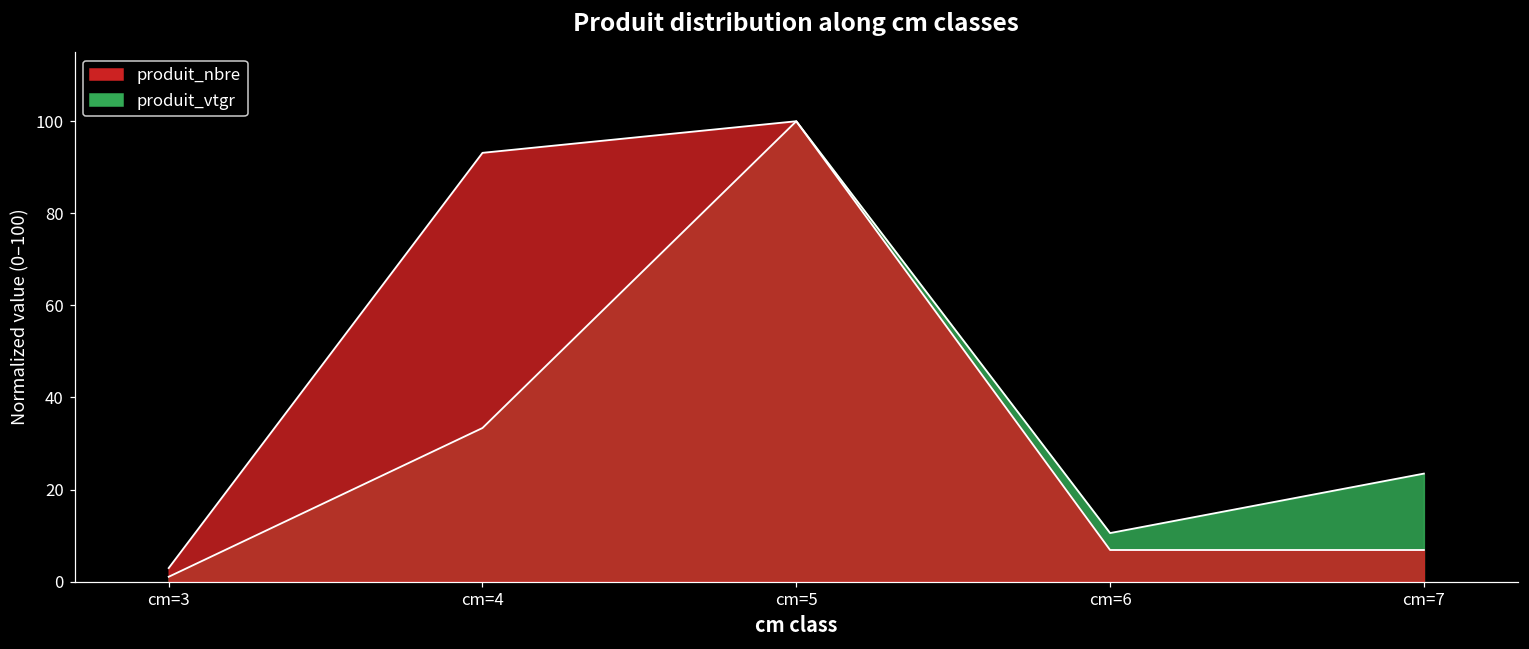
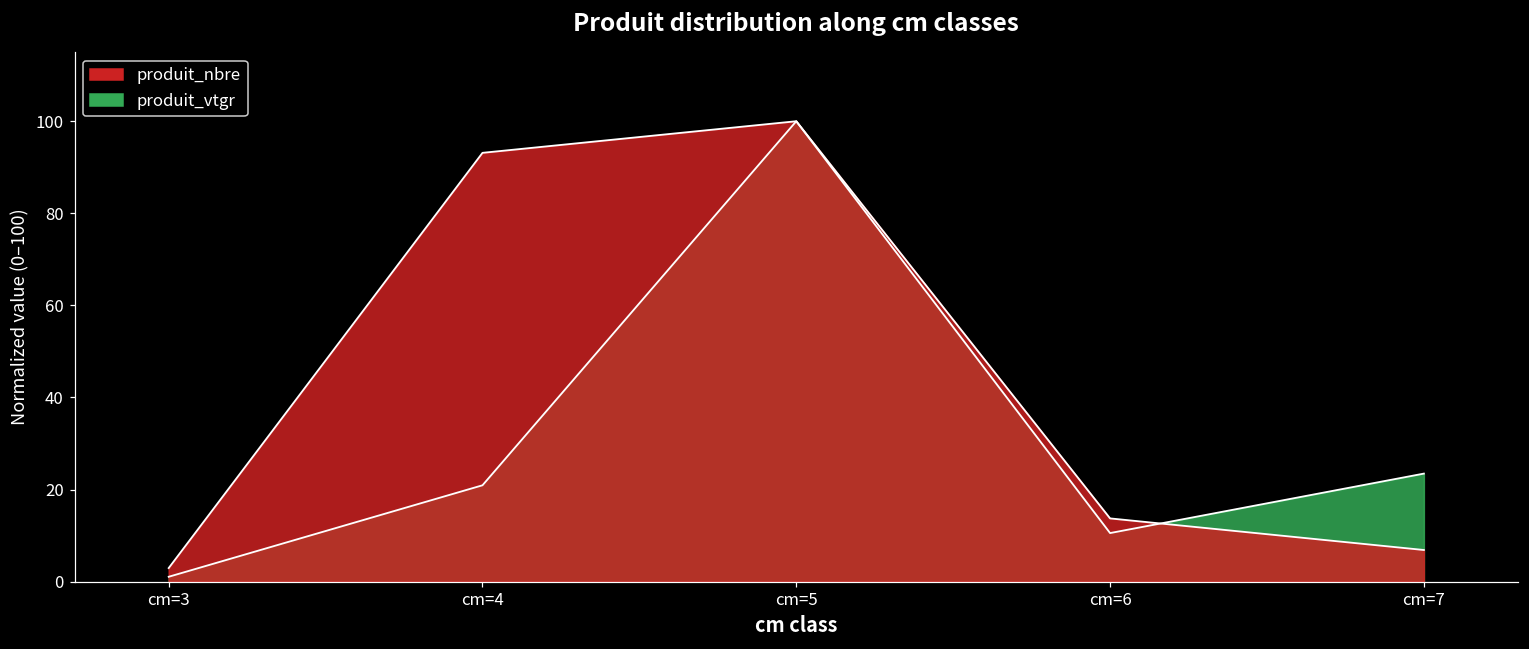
produit_vtgr, cm=4: 33 -> 21
produit_nbre, cm=6: 7 -> 14
